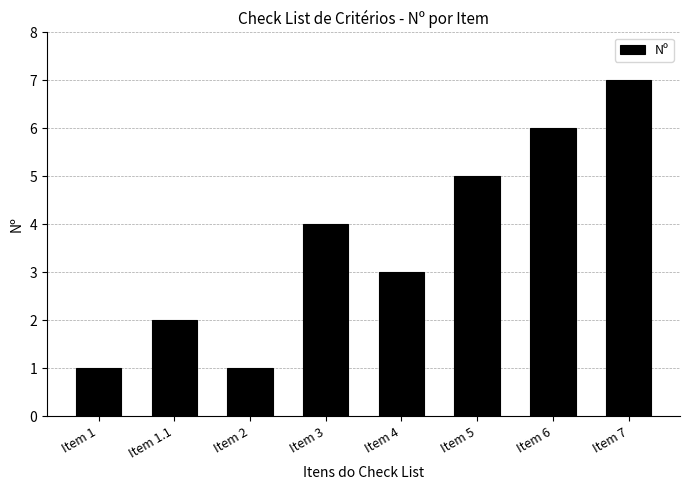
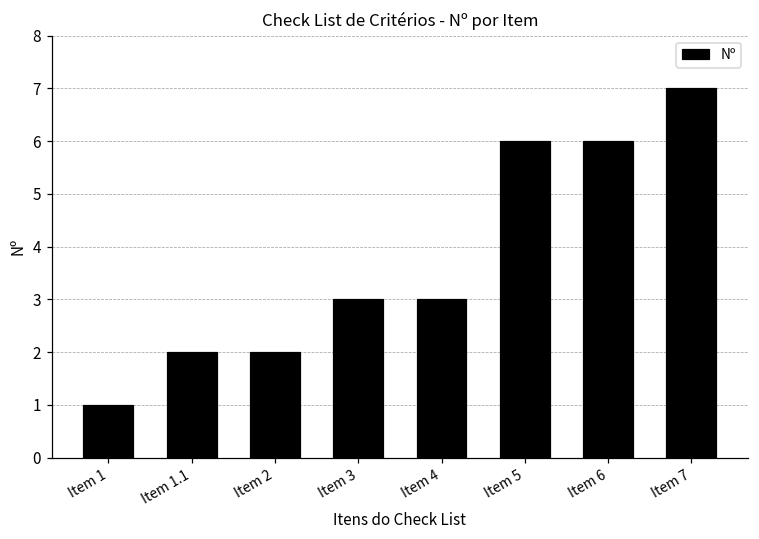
Item 2: 1 -> 2
Item 3: 4 -> 3
Item 5: 5 -> 6
